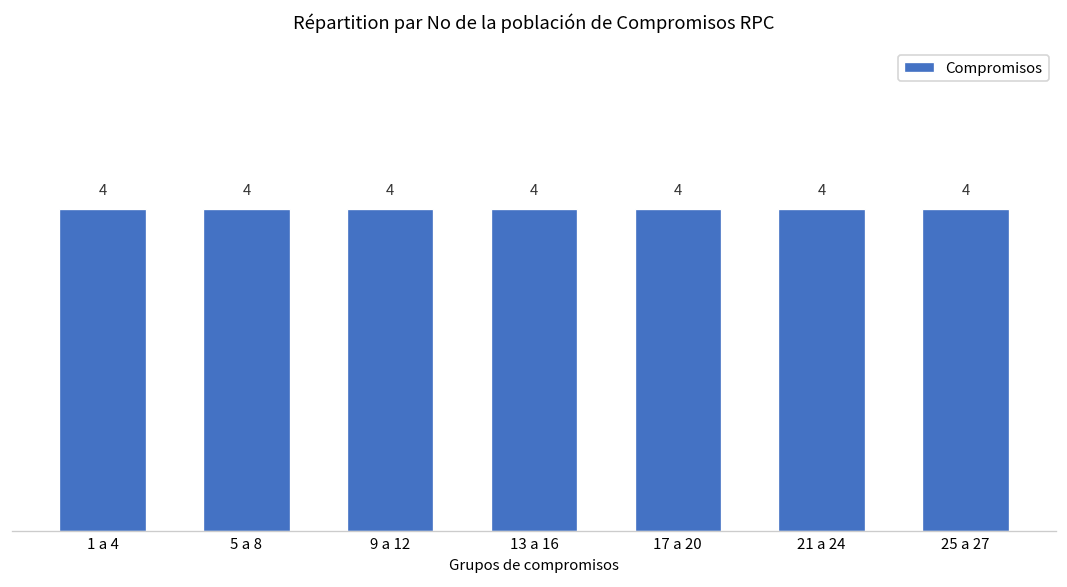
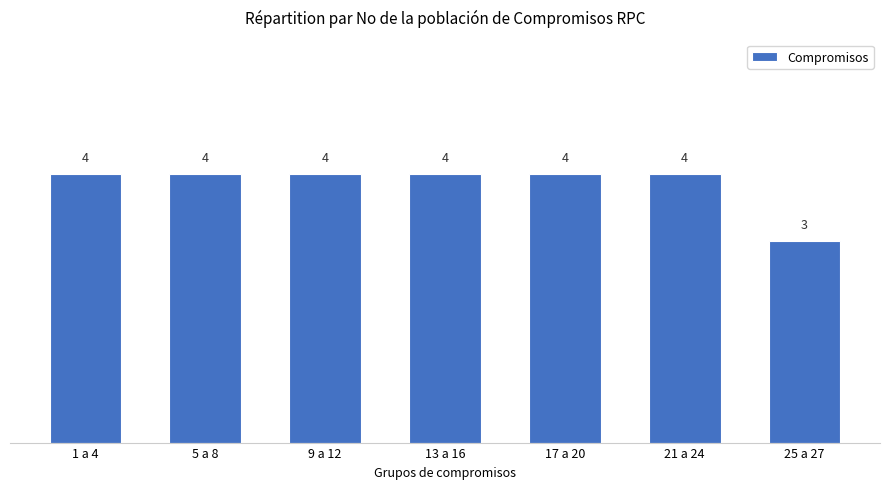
25 a 27: 4 -> 3
